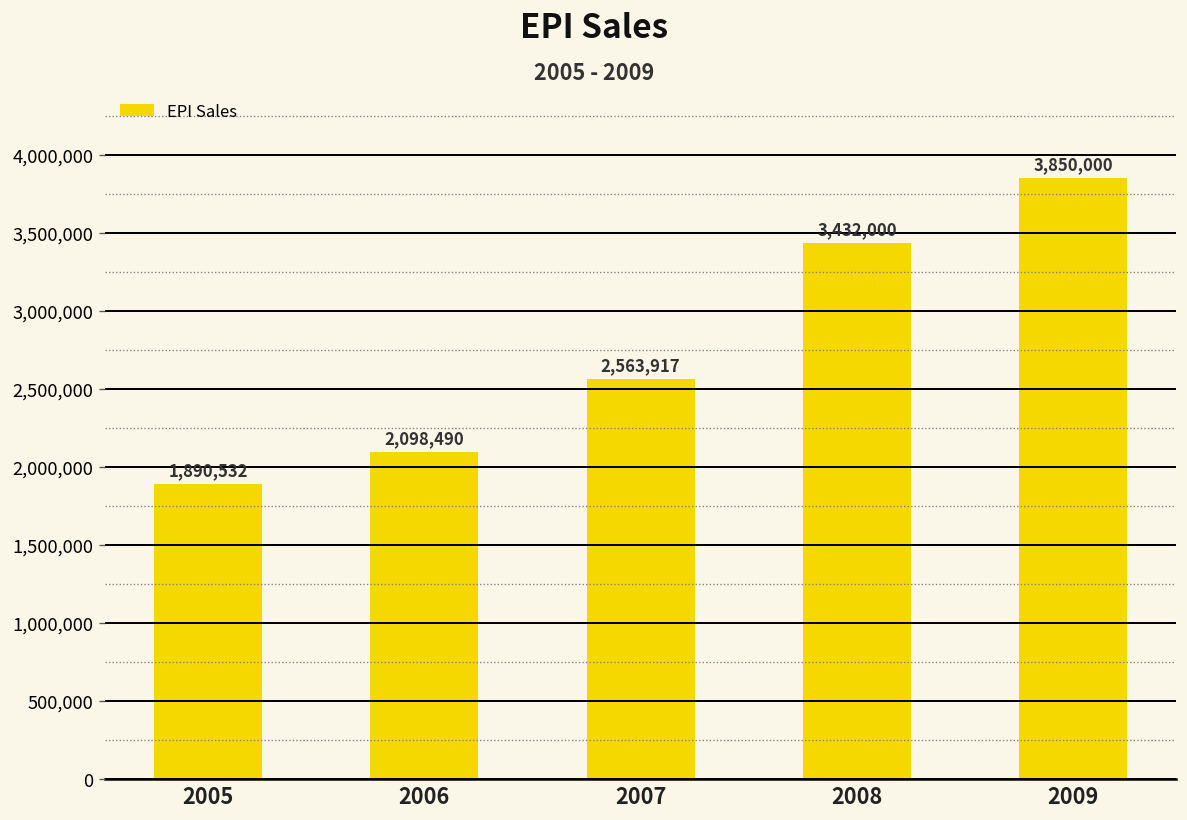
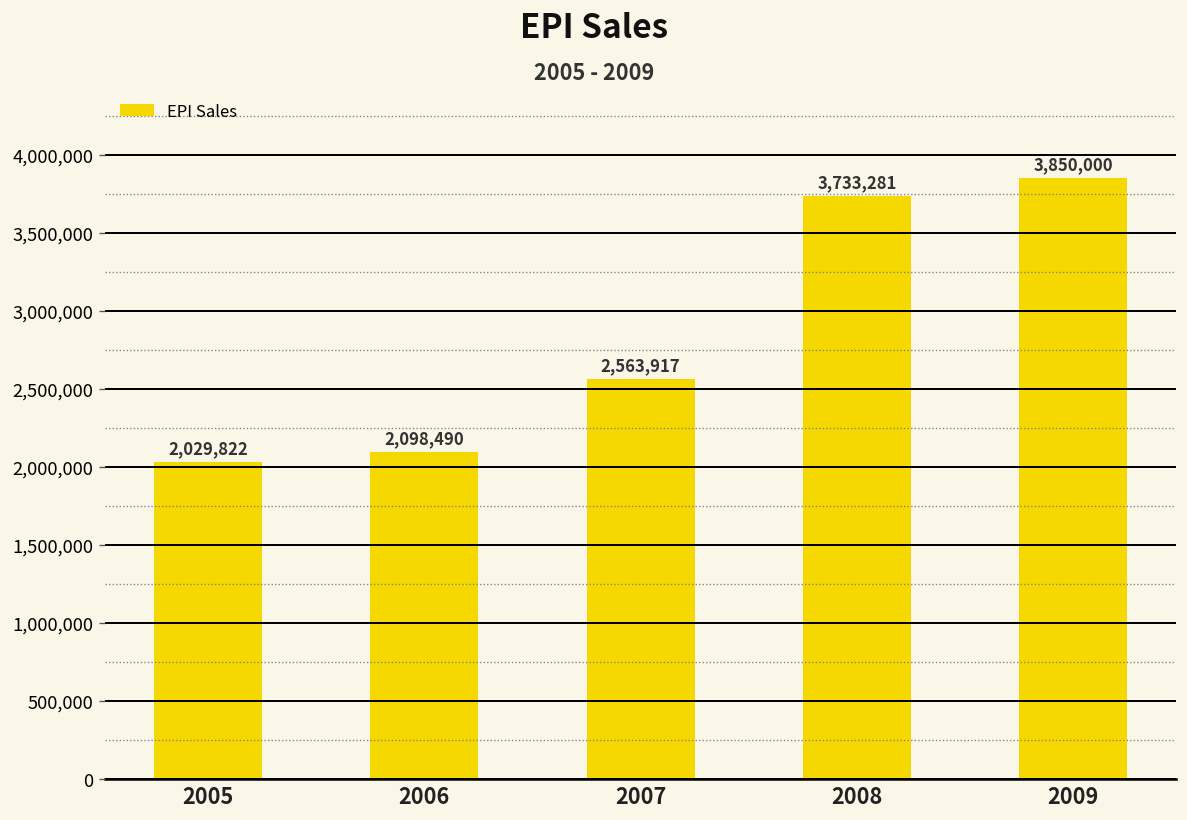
2005: 1,890,532 -> 2,029,822
2008: 3,432,000 -> 3,733,281
